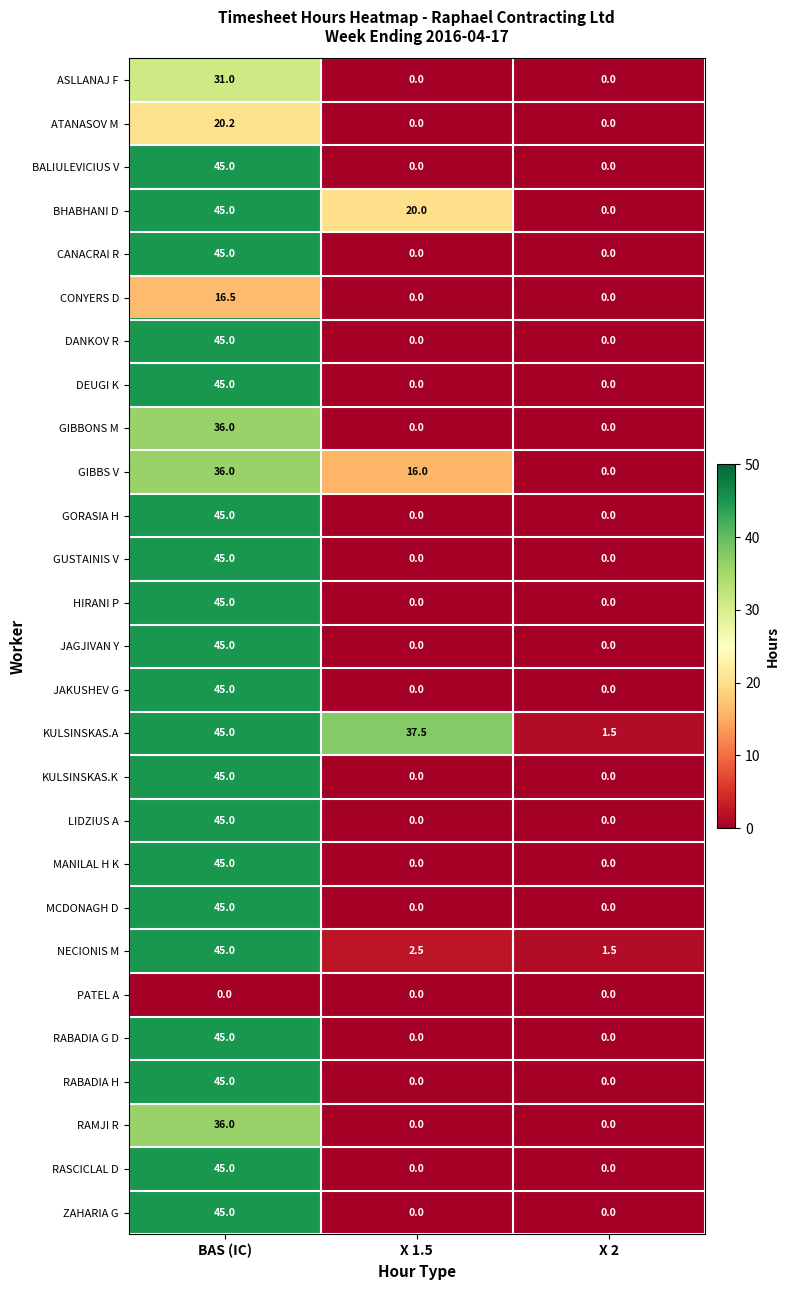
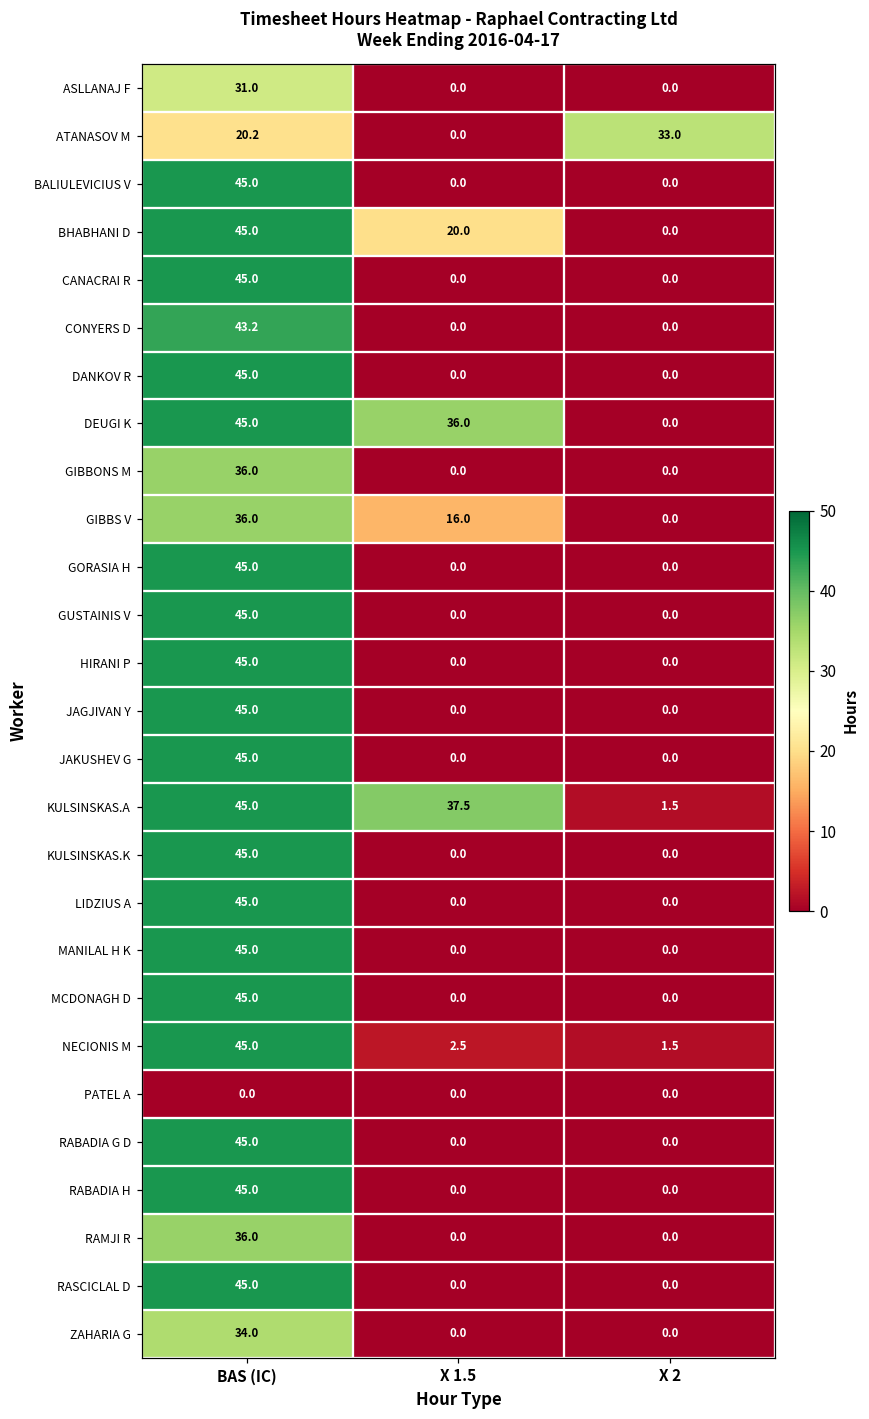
ATANASOV M, X 2: 0.0 -> 33.0
CONYERS D, BAS (IC): 16.5 -> 43.2
DEUGI K, X 1.5: 0.0 -> 36.0
ZAHARIA G, BAS (IC): 45.0 -> 34.0
